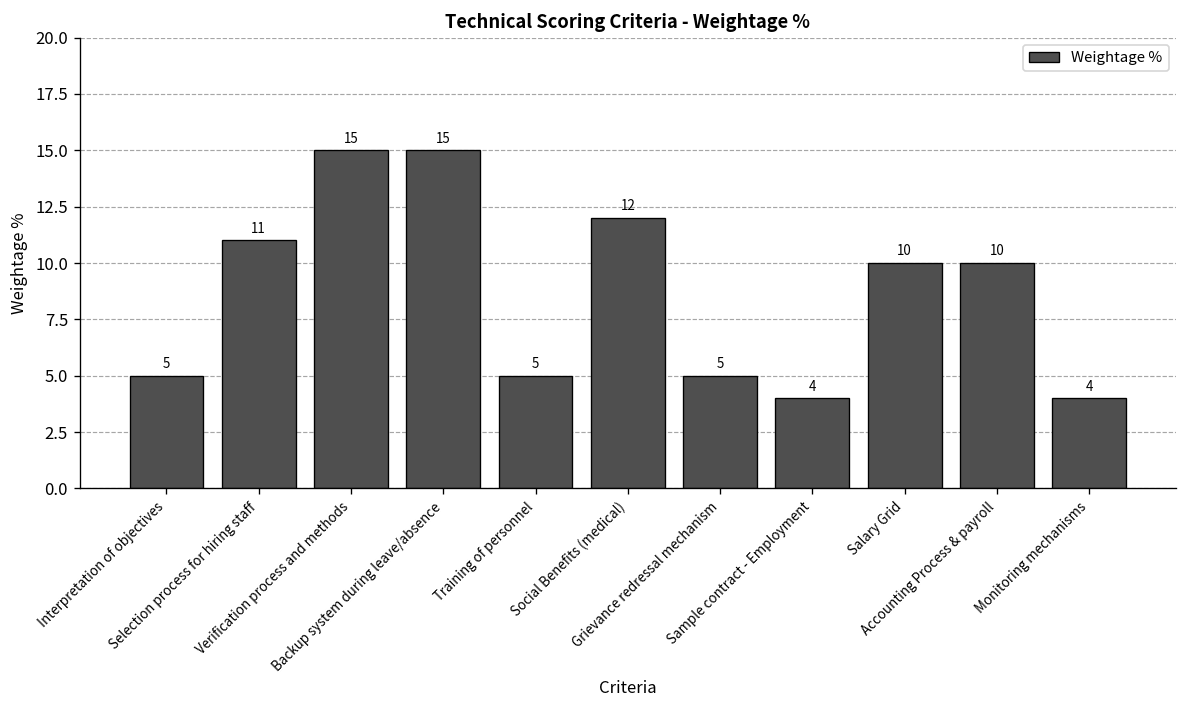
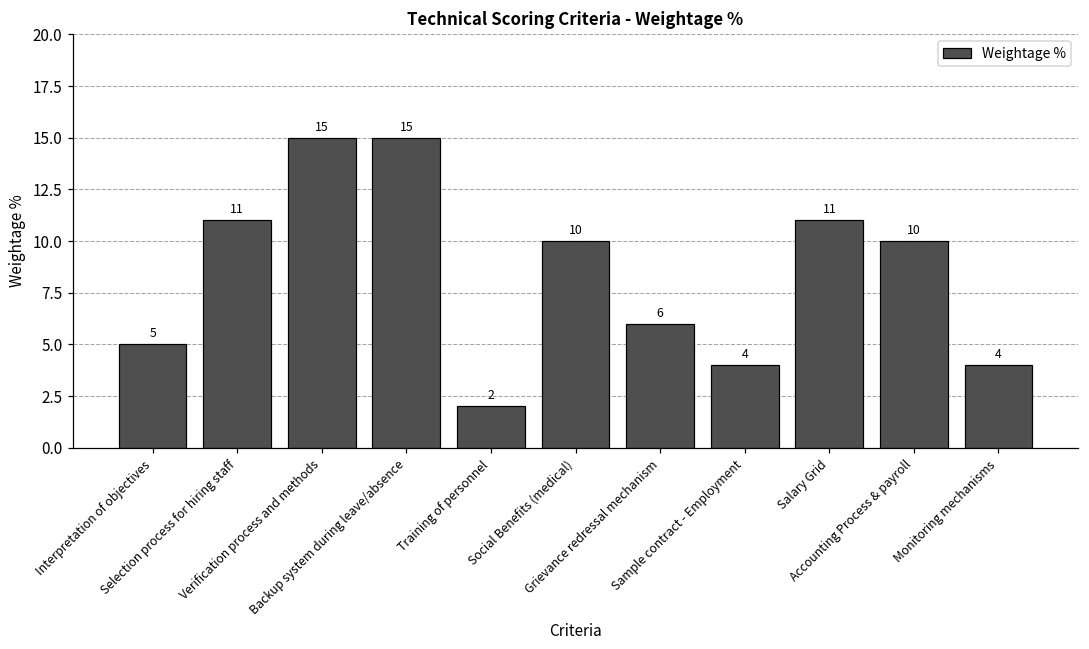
Training of personnel: 5 -> 2
Social Benefits (medical): 12 -> 10
Grievance redressal mechanism: 5 -> 6
Salary Grid: 10 -> 11
